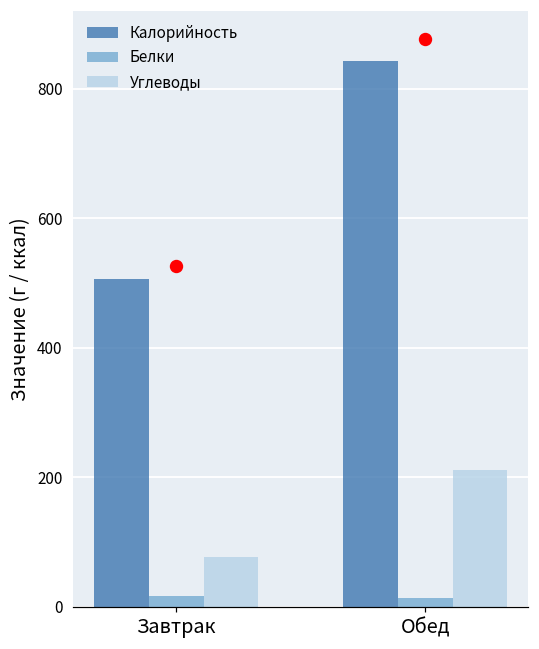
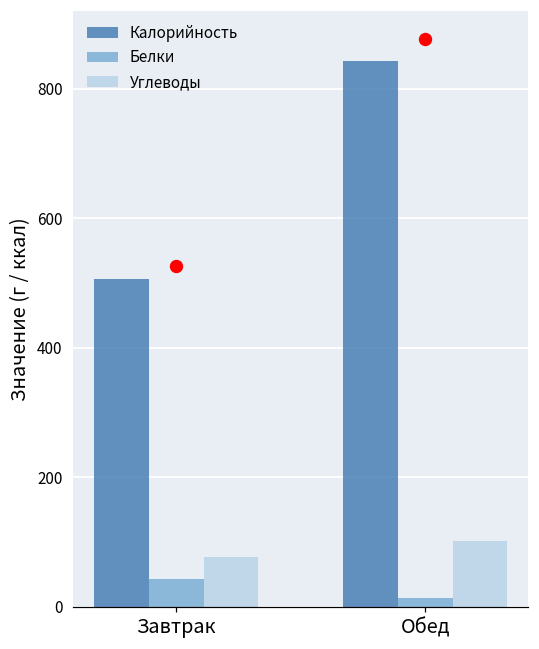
Белки, Завтрак: 20 -> 40
Углеводы, Обед: 210 -> 100
